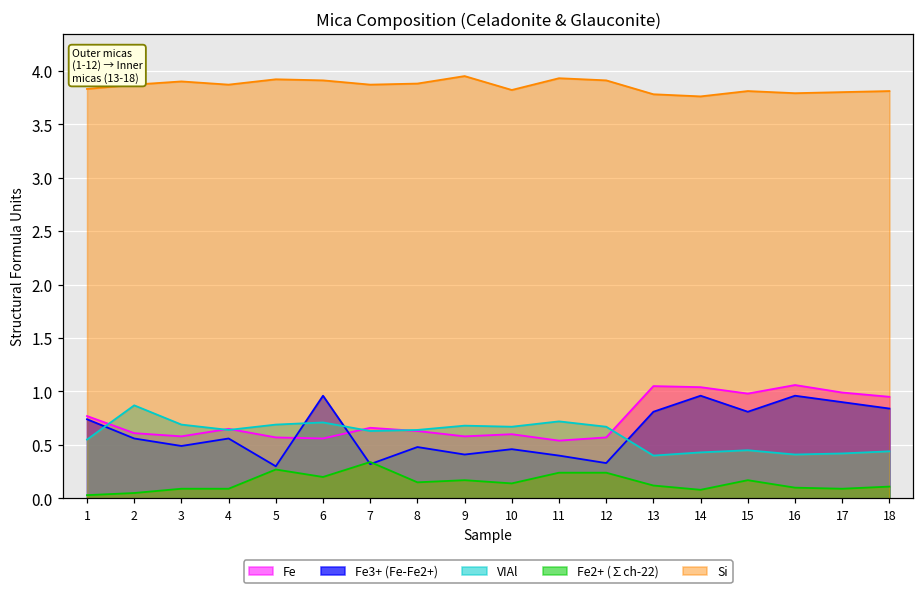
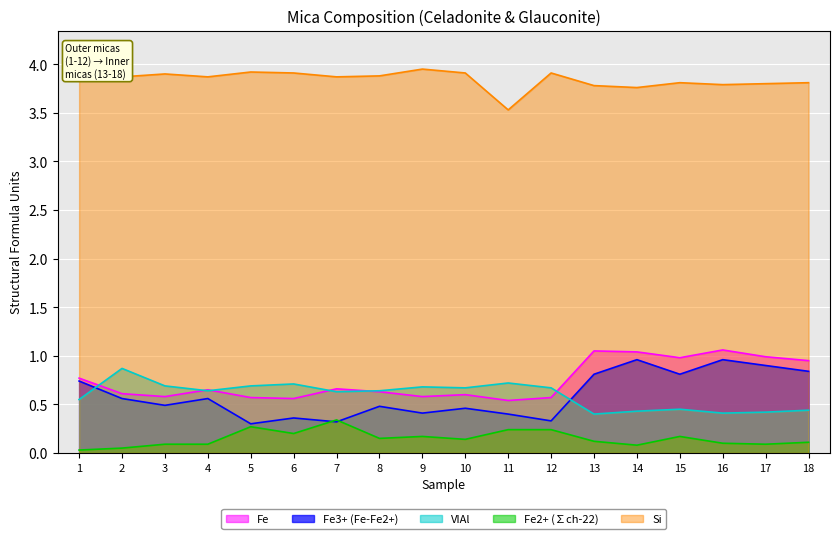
Fe3+ (Fe-Fe2+), 6: 1.0 -> 0.4
Si, 10: 3.8 -> 3.9
Si, 11: 3.9 -> 3.5
